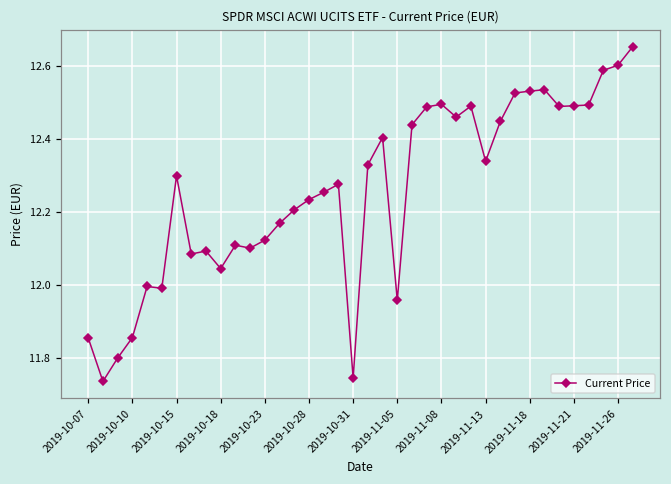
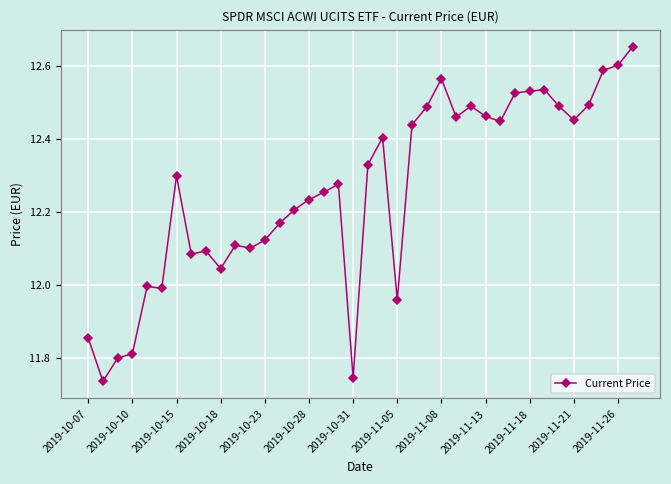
2019-10-10: 11.86 -> 11.81
2019-11-08: 12.49 -> 12.56
2019-11-13: 12.34 -> 12.46
2019-11-21: 12.49 -> 12.45
